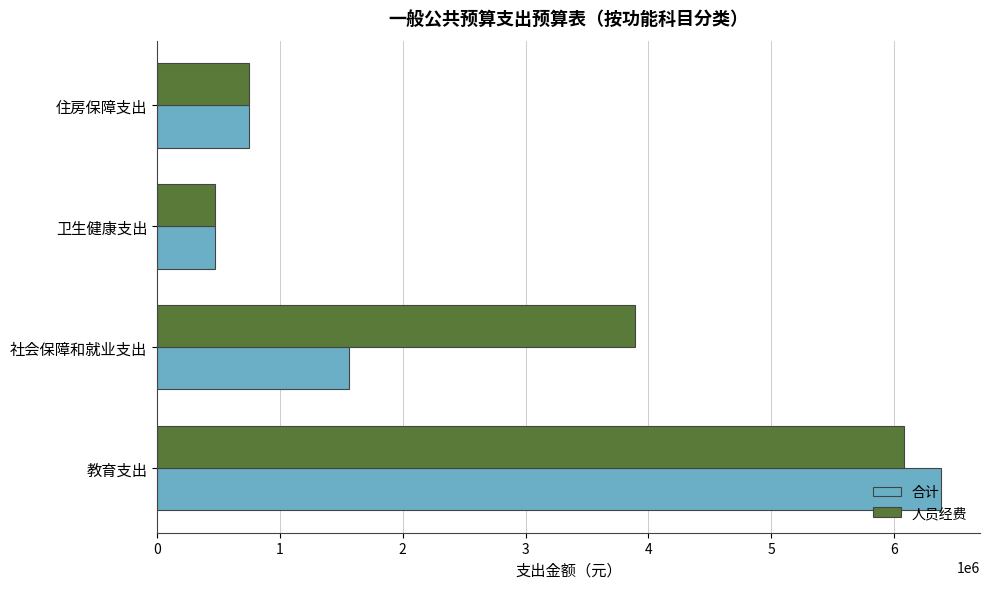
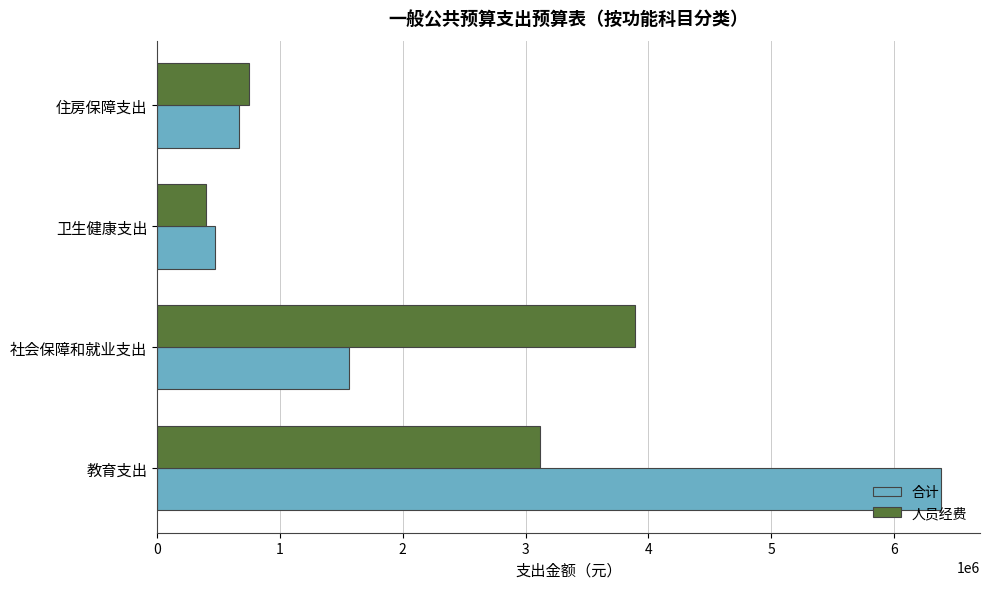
合计, 住房保障支出: 750000 -> 660000
人员经费, 卫生健康支出: 480000 -> 400000
人员经费, 教育支出: 6080000 -> 3110000
